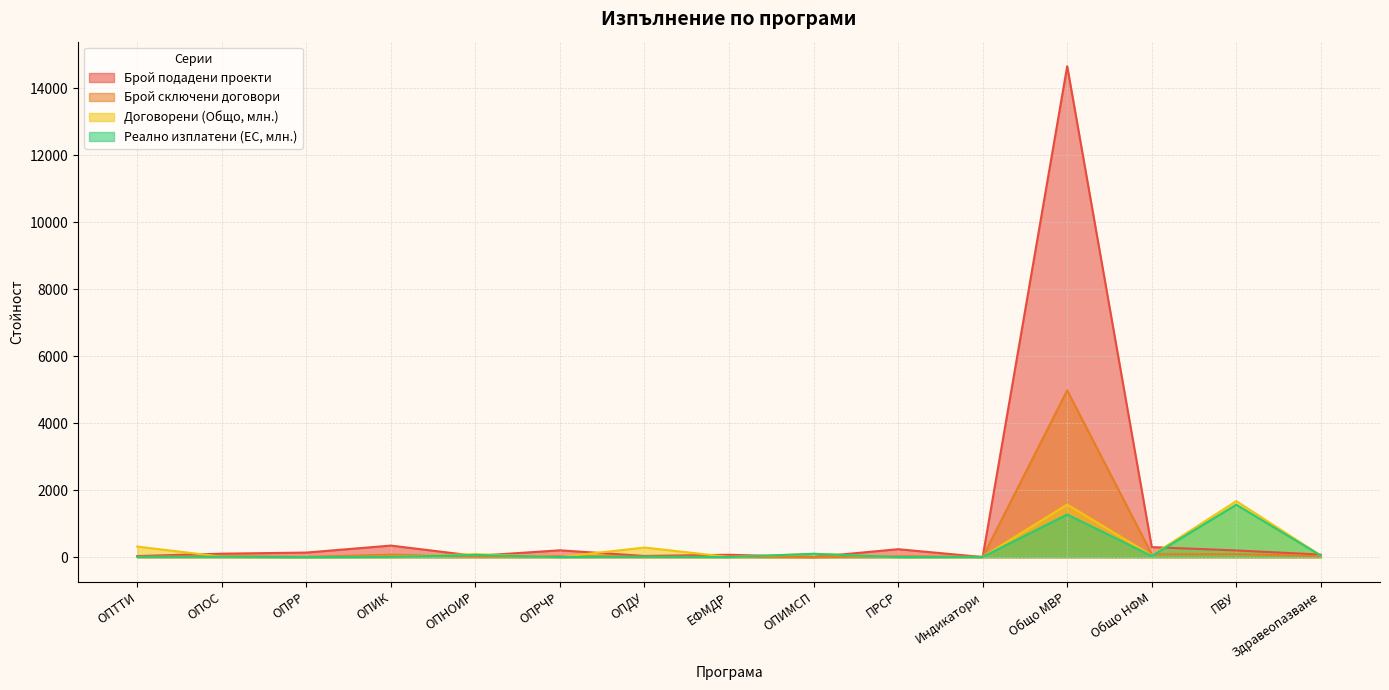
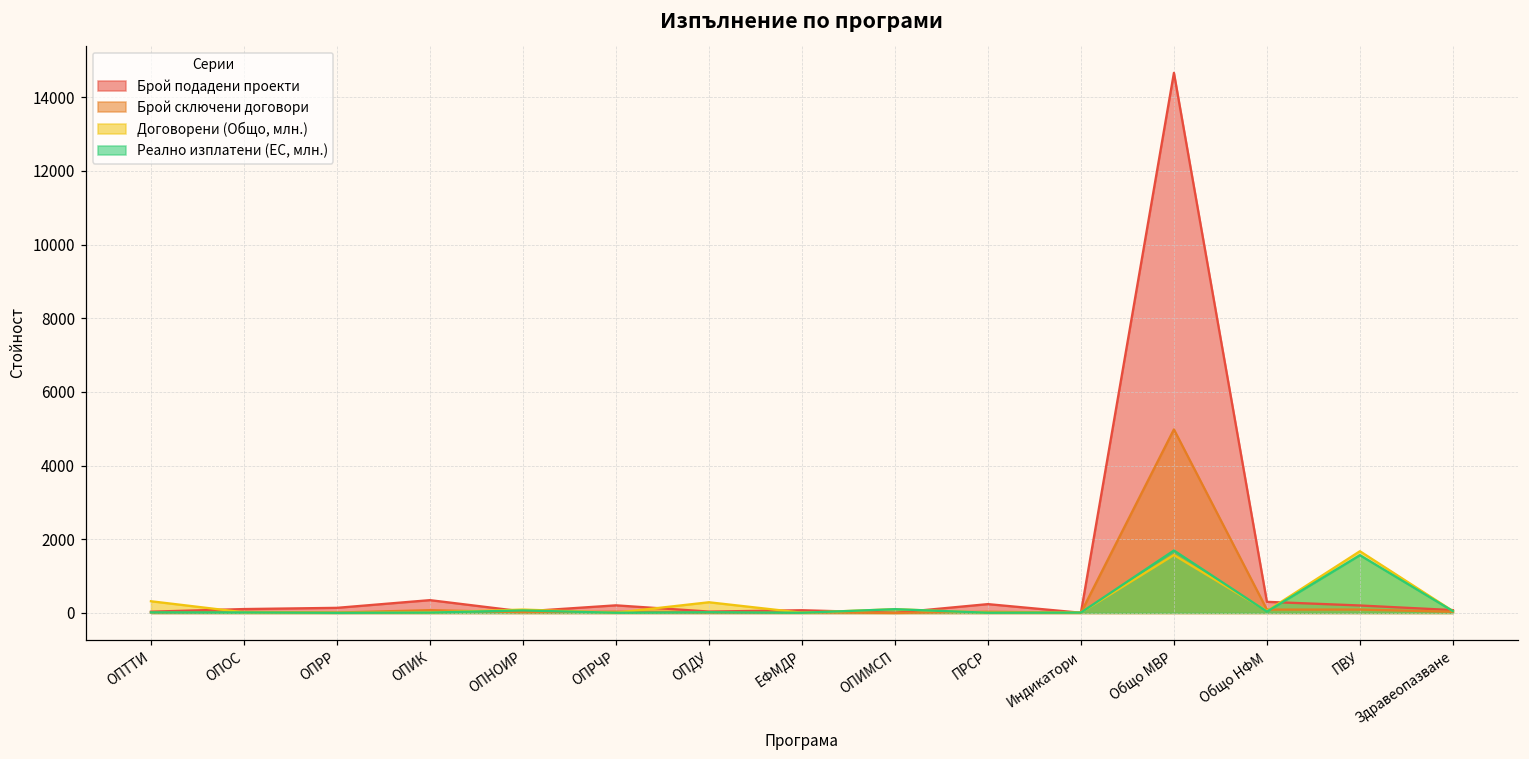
Реално изплатени (ЕС, млн.), Общо МВР: 1300 -> 1700
